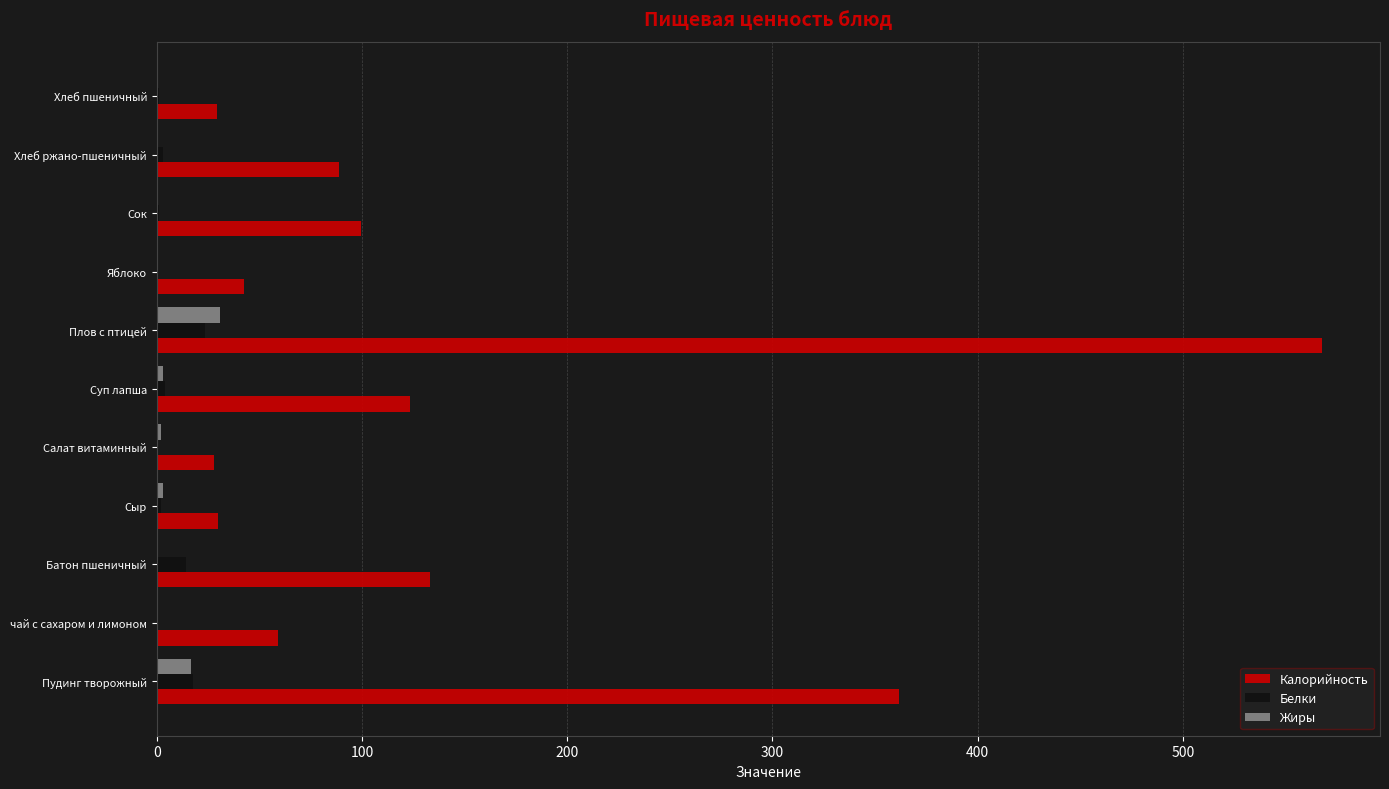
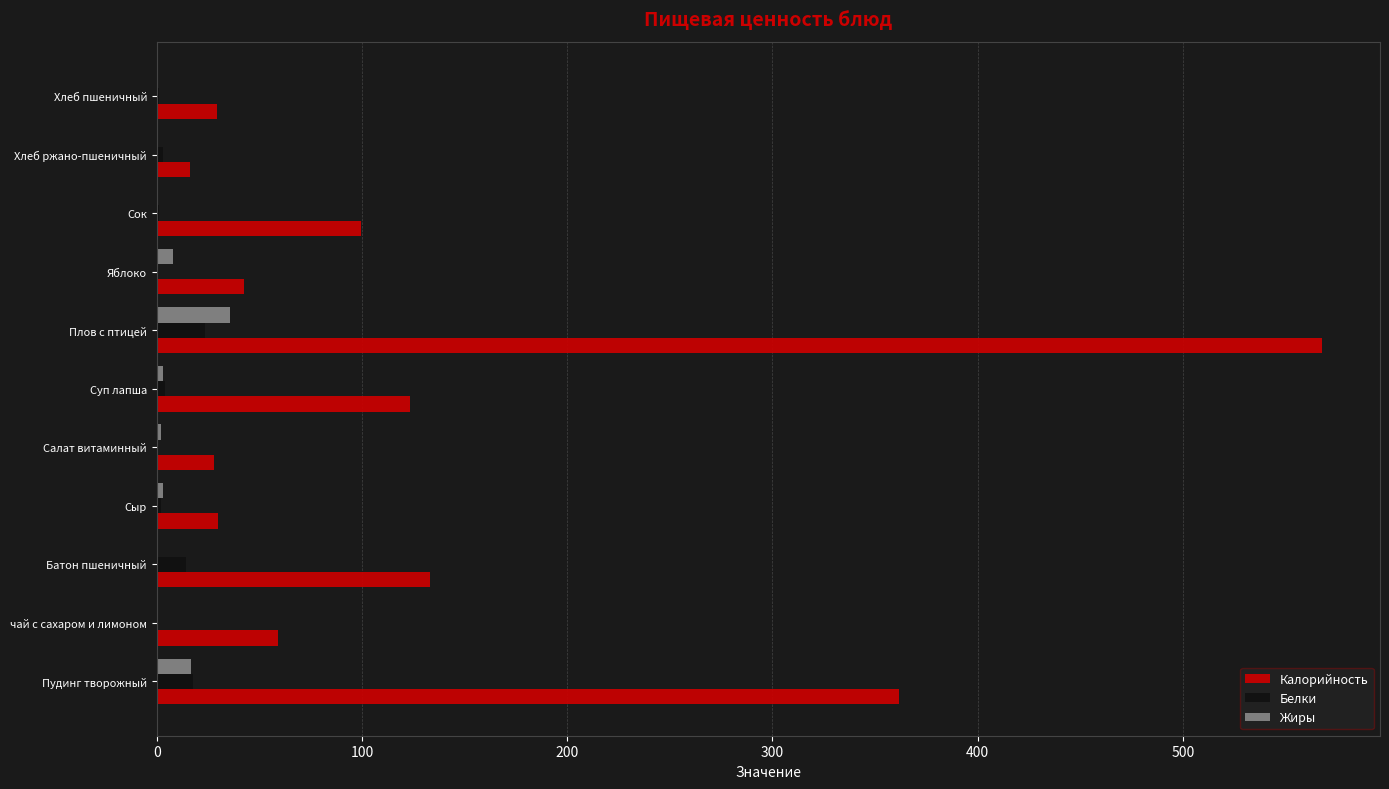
Калорийность, Хлеб ржано-пшеничный: 89 -> 16
Жиры, Яблоко: 0 -> 8
Жиры, Плов с птицей: 31 -> 36
